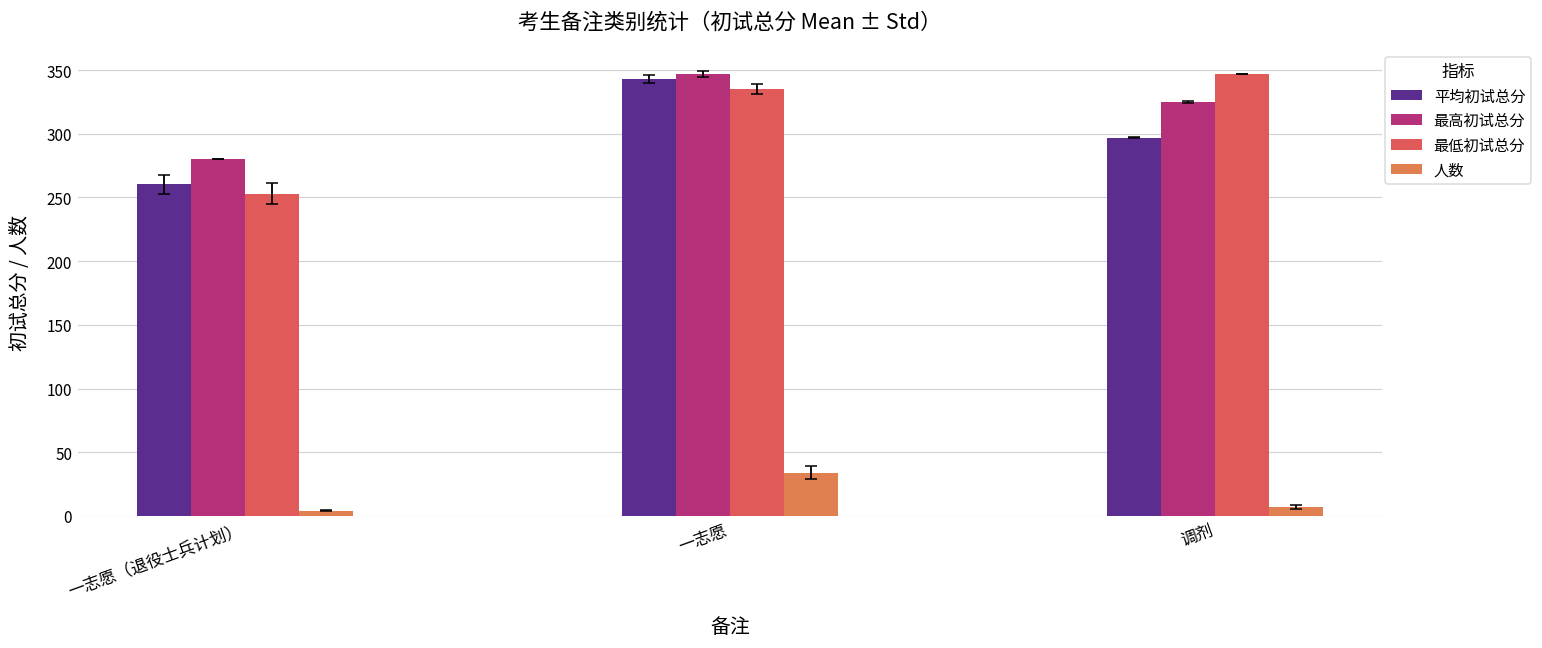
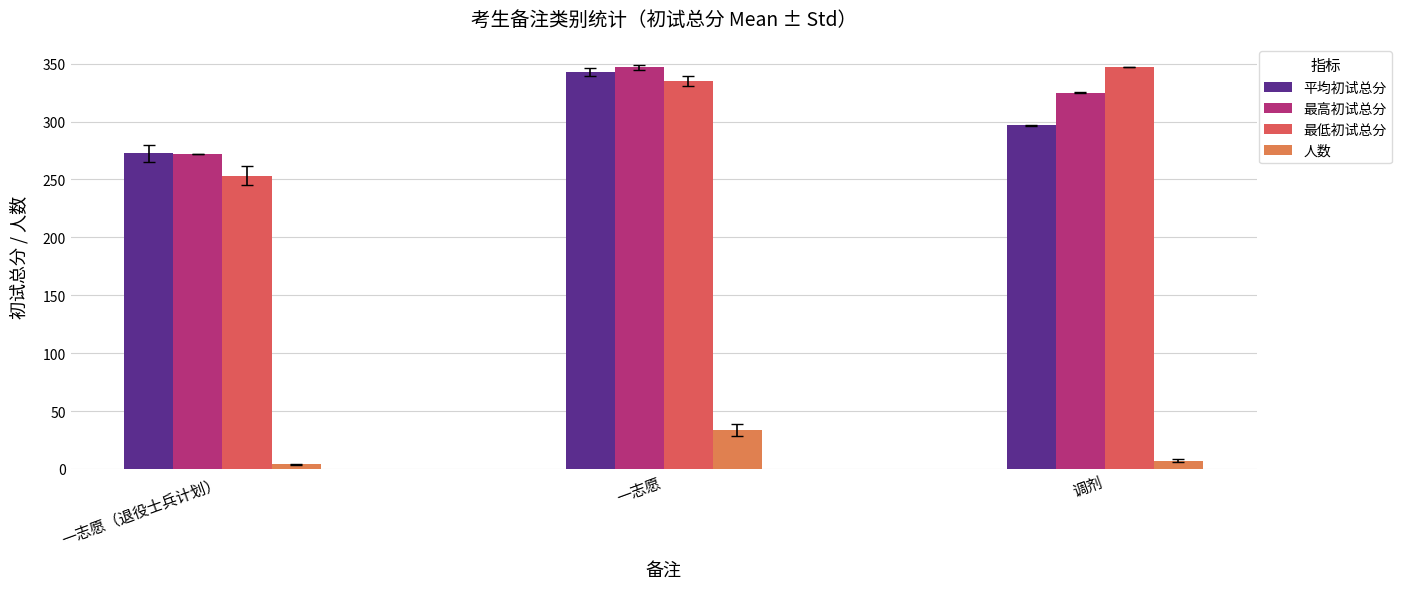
平均初试总分, 一志愿（退役士兵计划）: 260 -> 273
最高初试总分, 一志愿（退役士兵计划）: 280 -> 272
